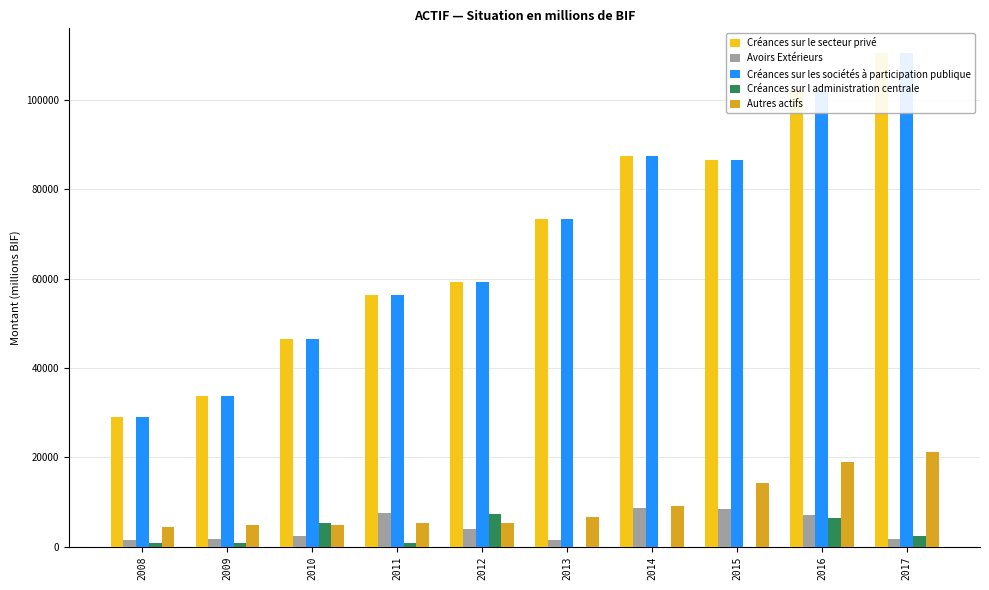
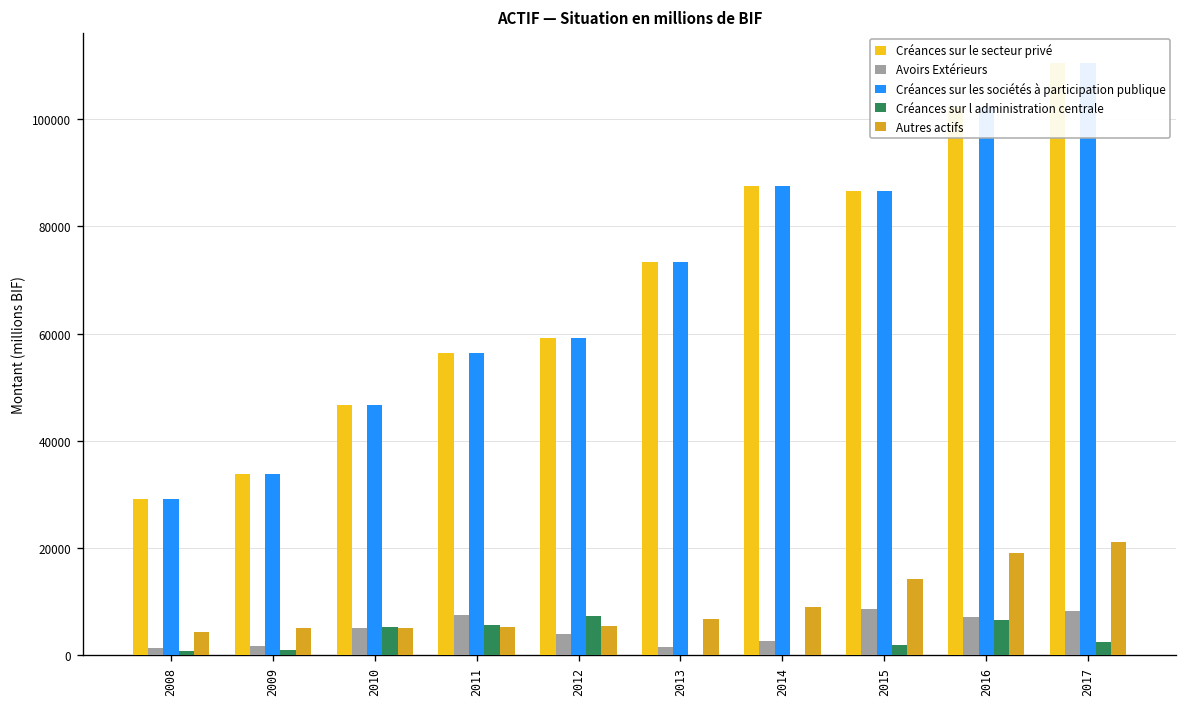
Avoirs Extérieurs, 2010: 2000 -> 5000
Créances sur l administration centrale, 2011: 1000 -> 6000
Avoirs Extérieurs, 2014: 9000 -> 3000
Créances sur l administration centrale, 2015: 0 -> 2000
Avoirs Extérieurs, 2017: 2000 -> 8000
